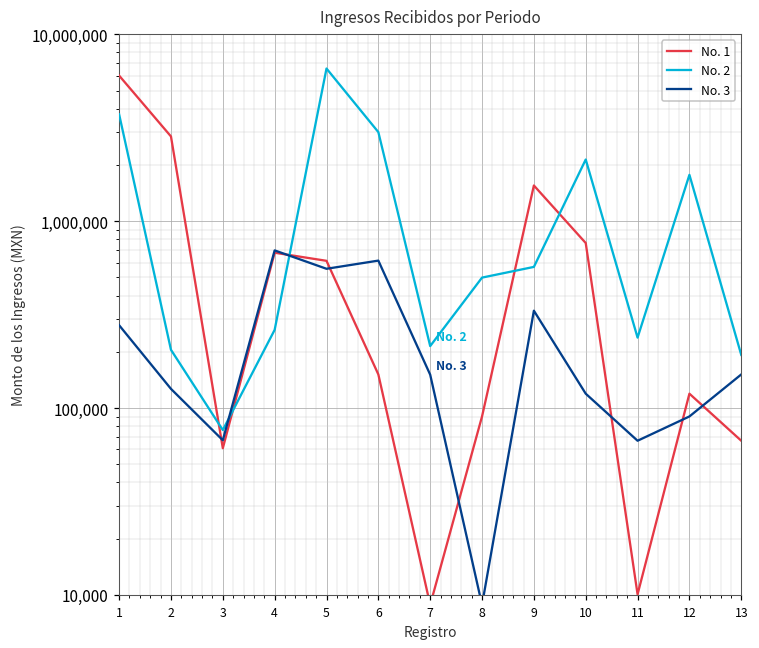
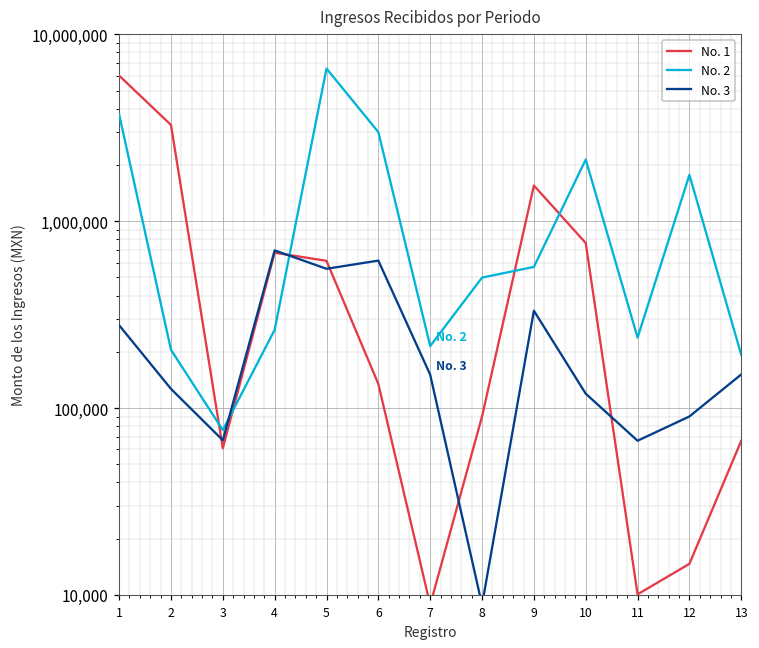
No. 1, 2: 2,800,000 -> 3,300,000
No. 1, 6: 150,000 -> 130,000
No. 1, 12: 120,000 -> 15,000
